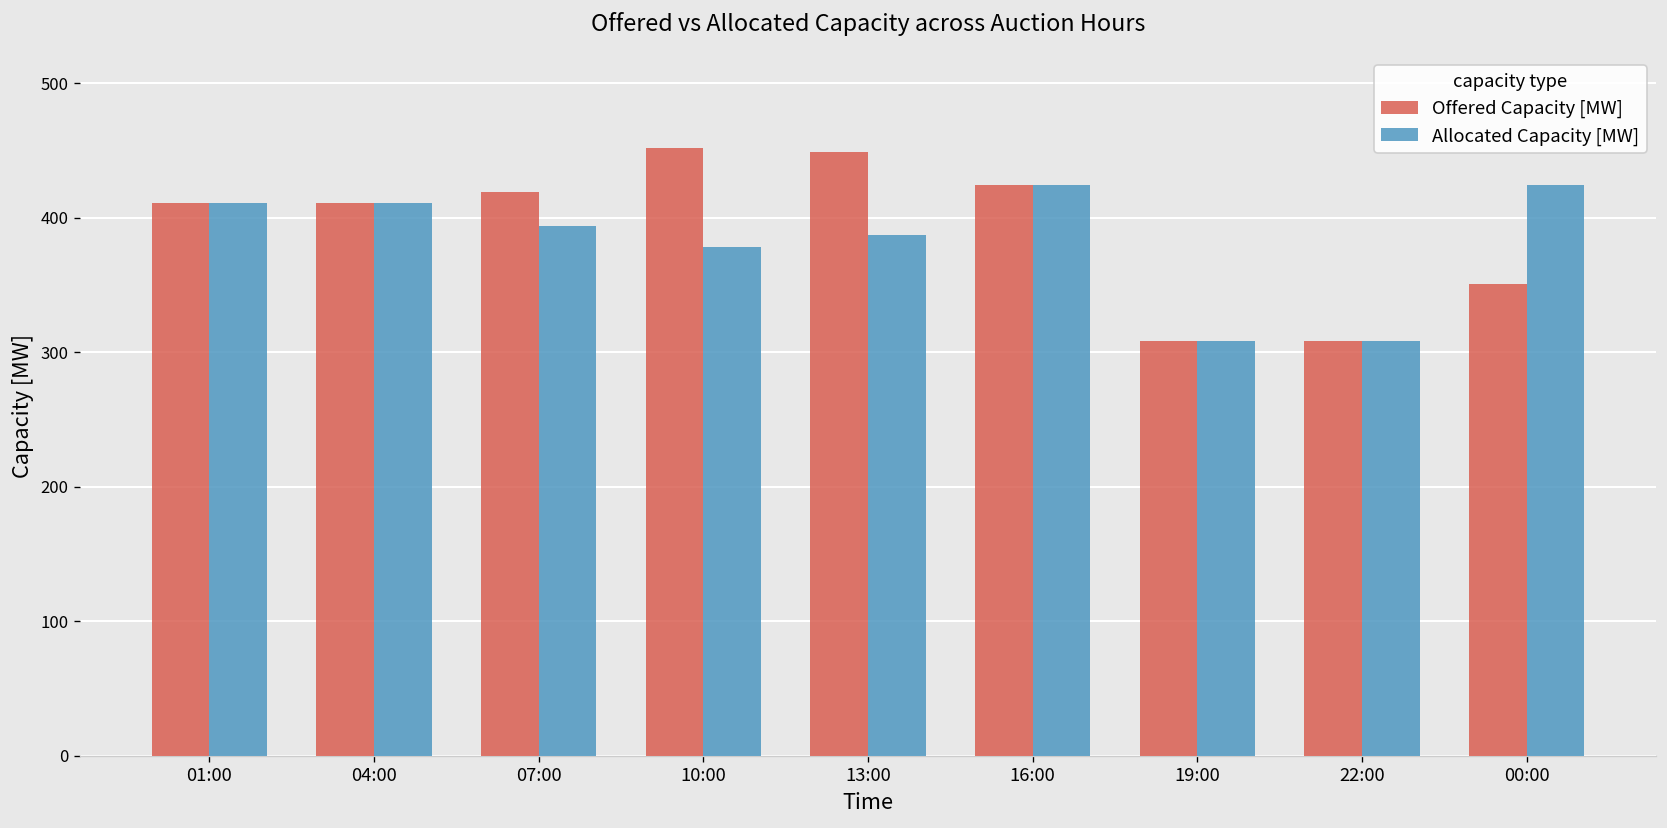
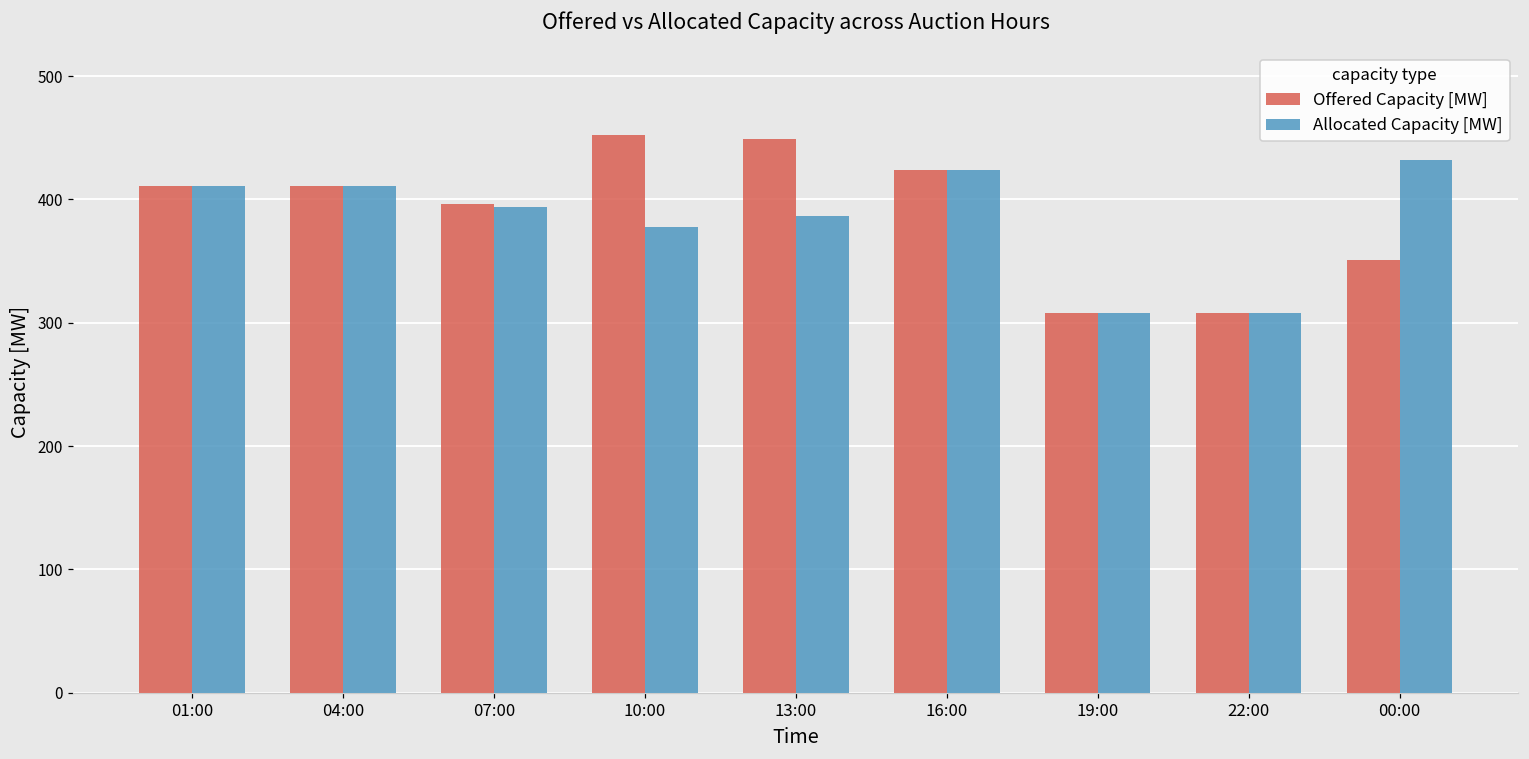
Offered Capacity [MW], 07:00: 419 -> 396
Allocated Capacity [MW], 00:00: 424 -> 432
